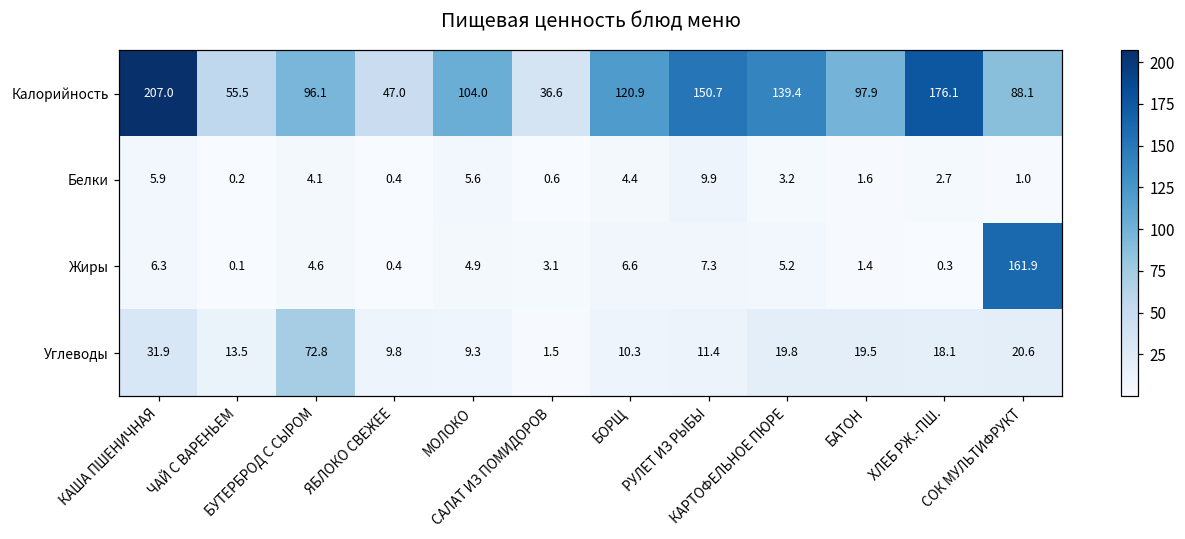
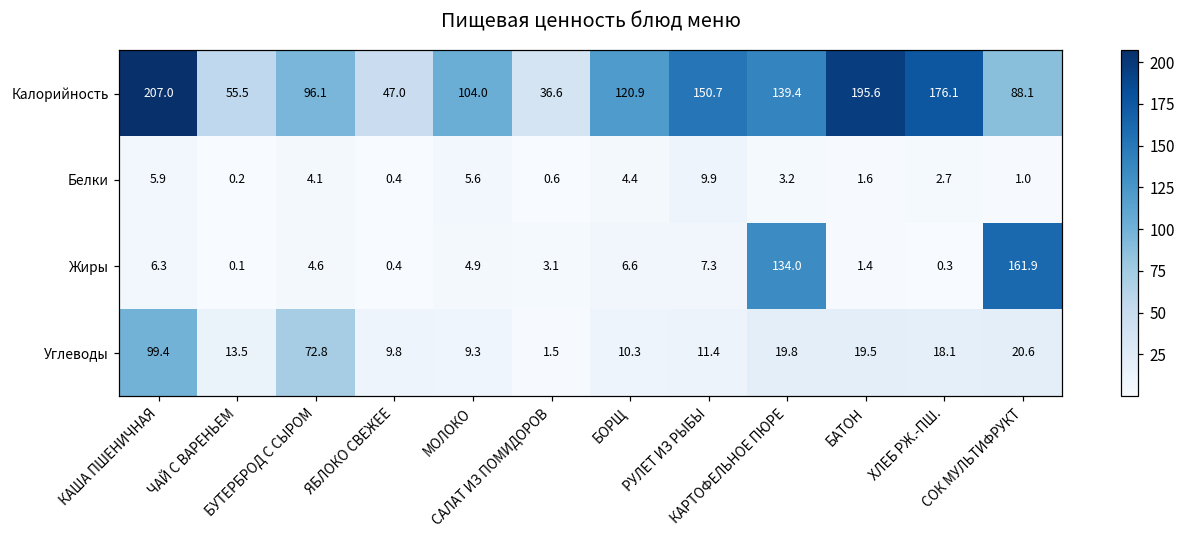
Калорийность, БАТОН: 97.9 -> 195.6
Жиры, КАРТОФЕЛЬНОЕ ПЮРЕ: 5.2 -> 134.0
Углеводы, КАША ПШЕНИЧНАЯ: 31.9 -> 99.4
